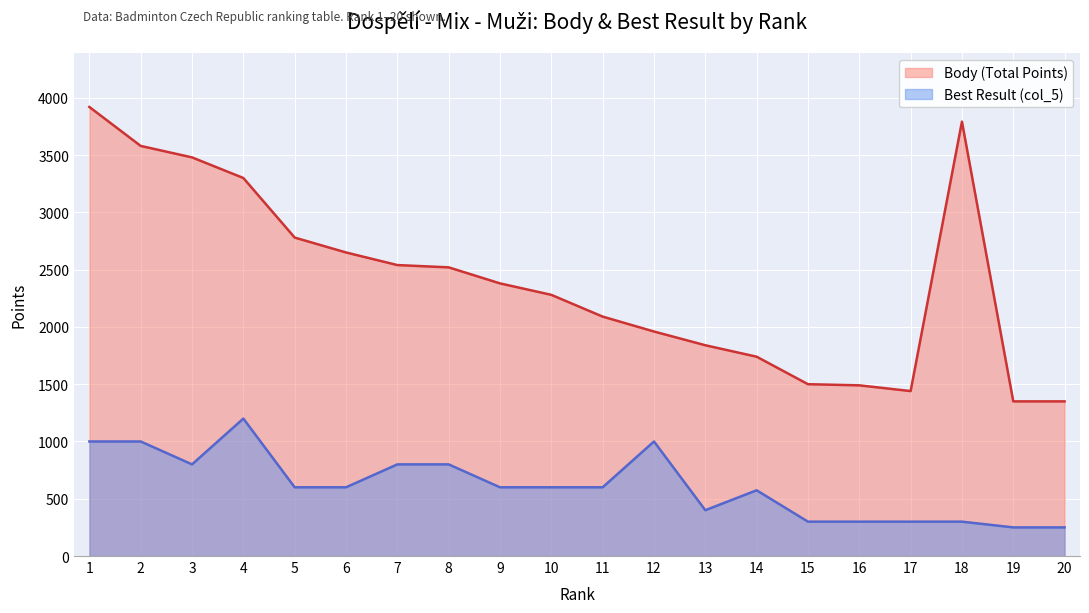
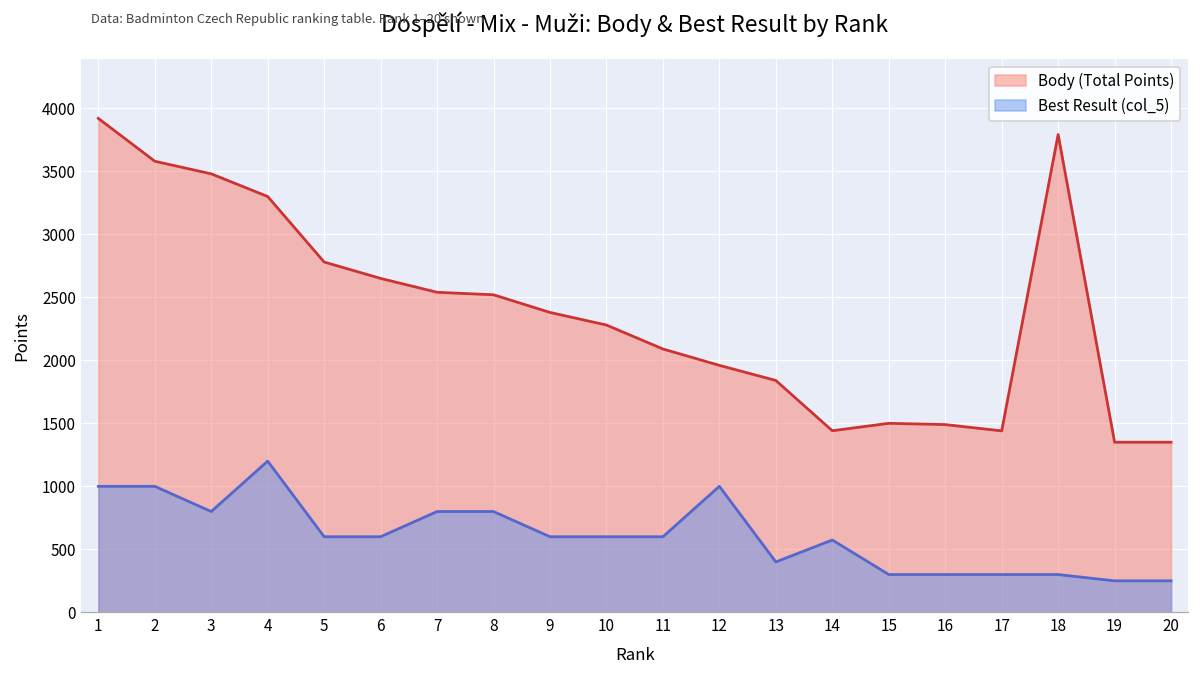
Body (Total Points), 14: 1740 -> 1440
